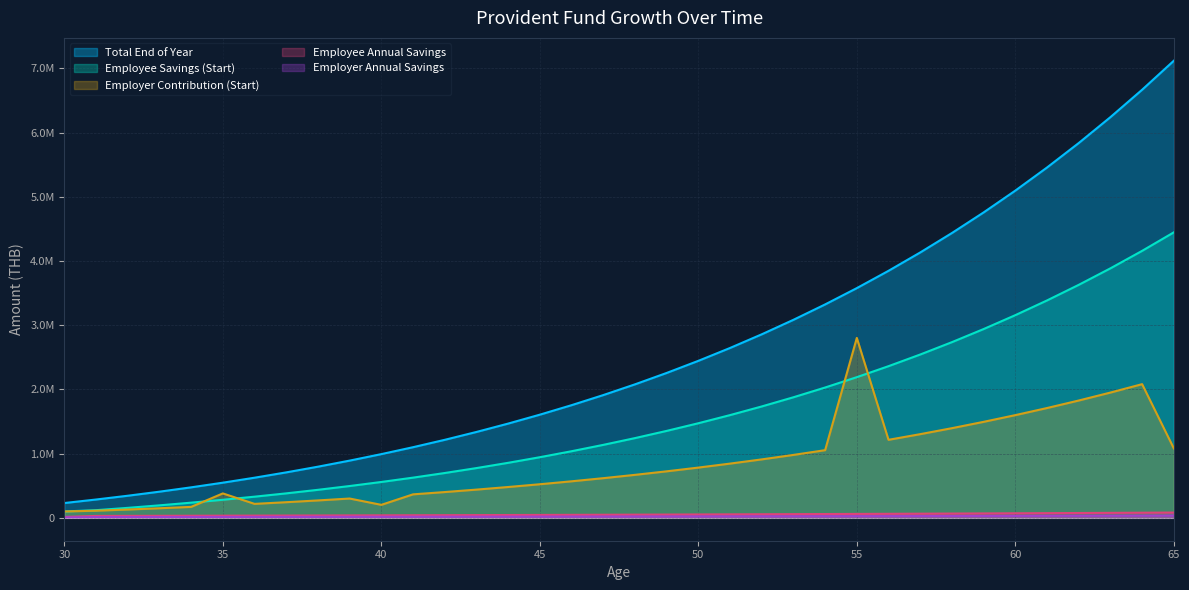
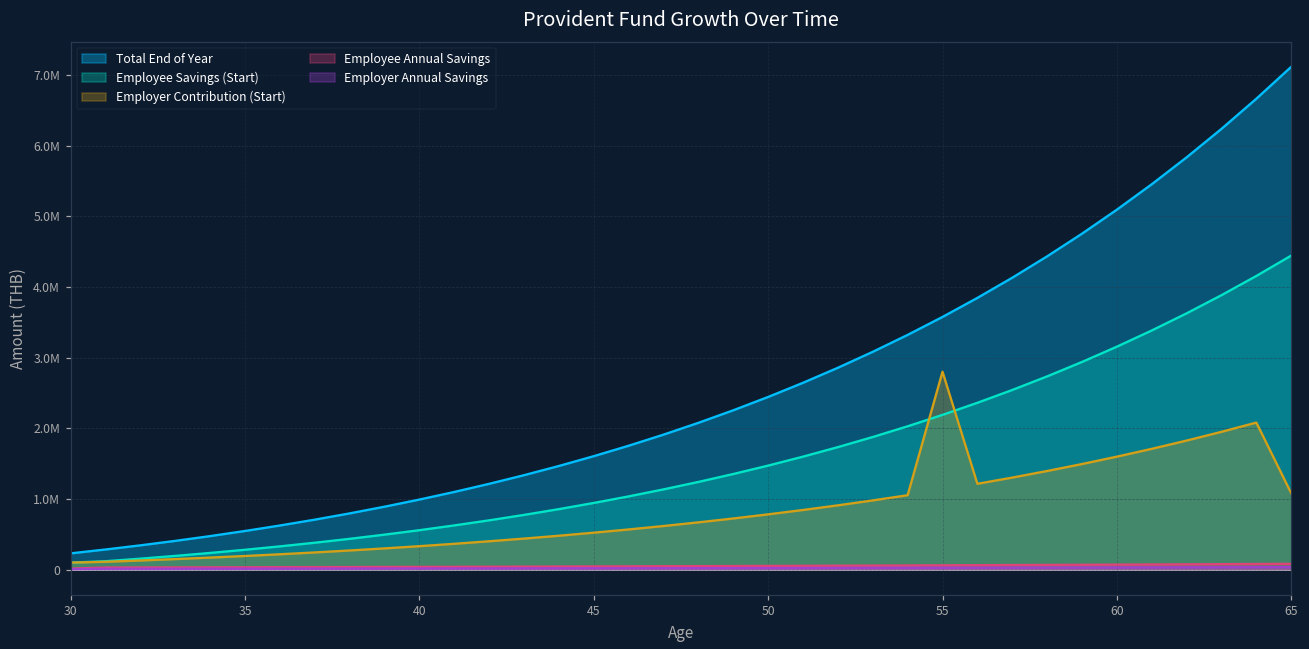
Employer Contribution (Start), 35: 400000 -> 200000
Employer Contribution (Start), 40: 200000 -> 300000
